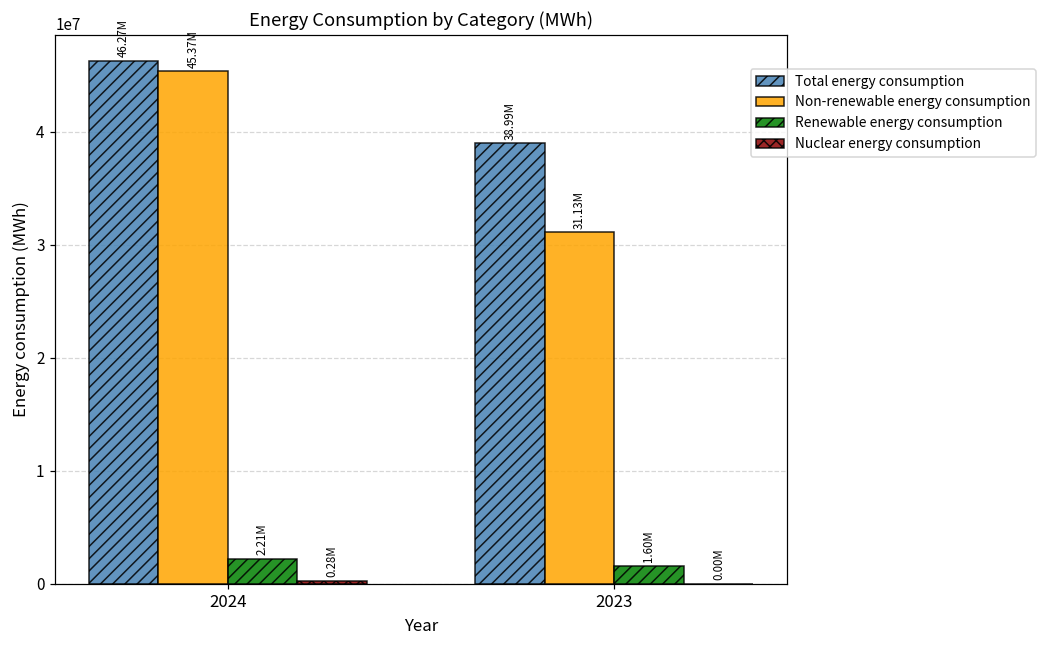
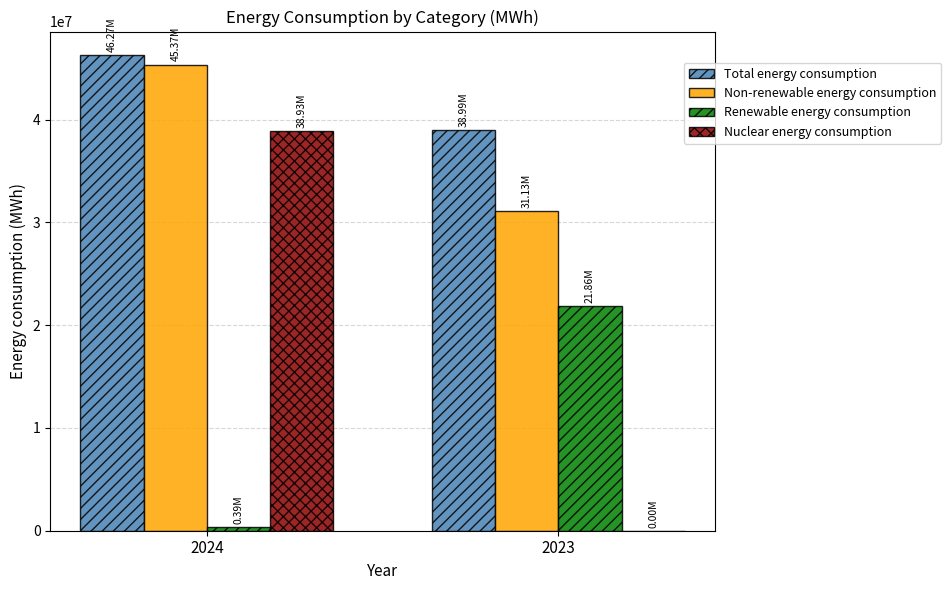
Renewable energy consumption, 2024: 2.21M -> 0.39M
Nuclear energy consumption, 2024: 0.28M -> 38.93M
Renewable energy consumption, 2023: 1.60M -> 21.86M
